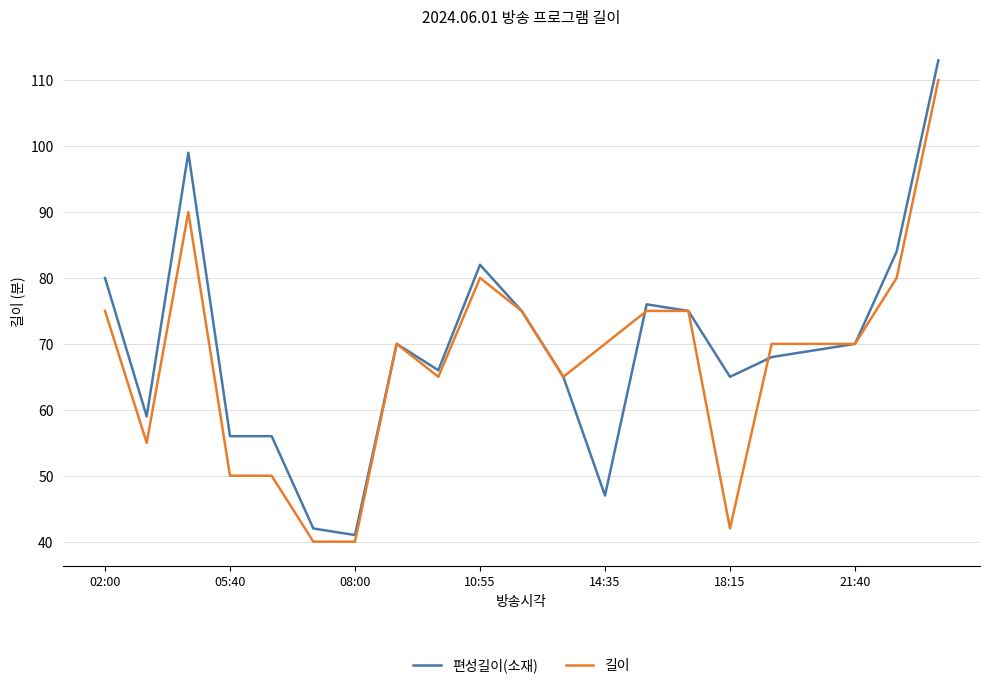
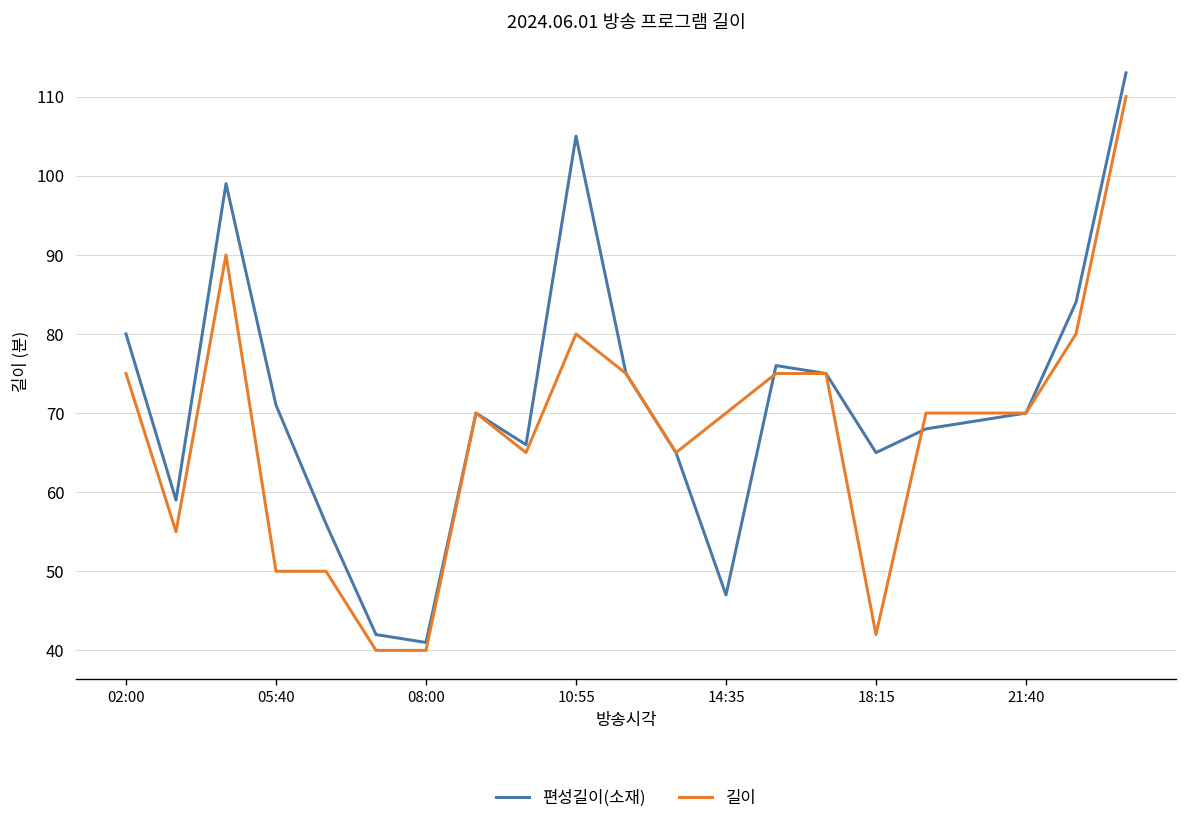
편성길이(소재), 05:40: 56 -> 71
편성길이(소재), 10:55: 82 -> 105
